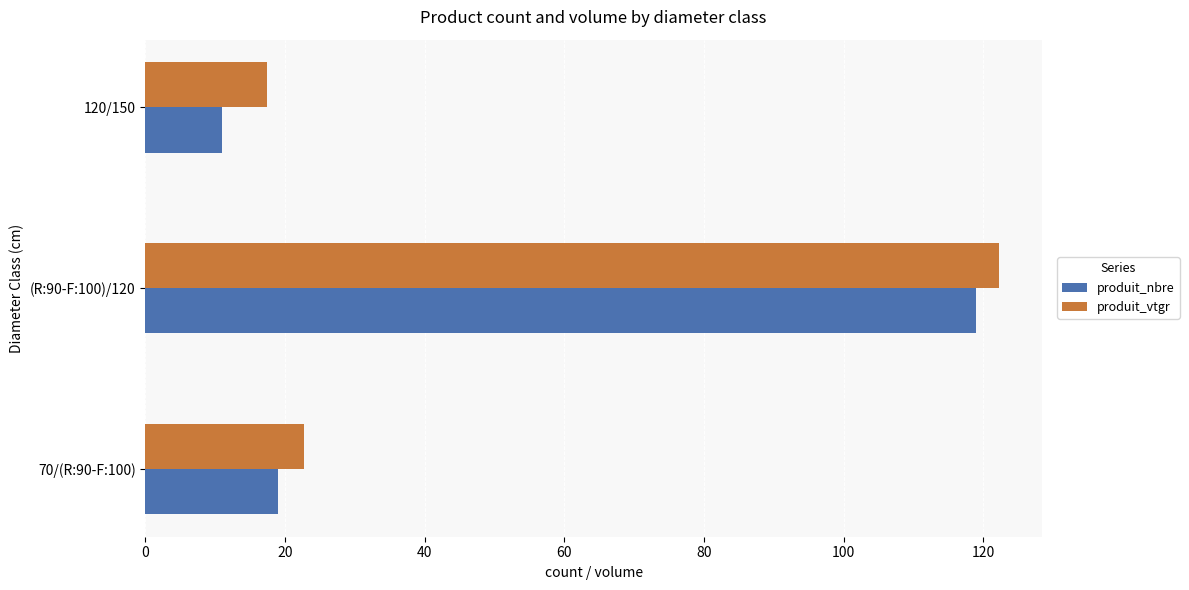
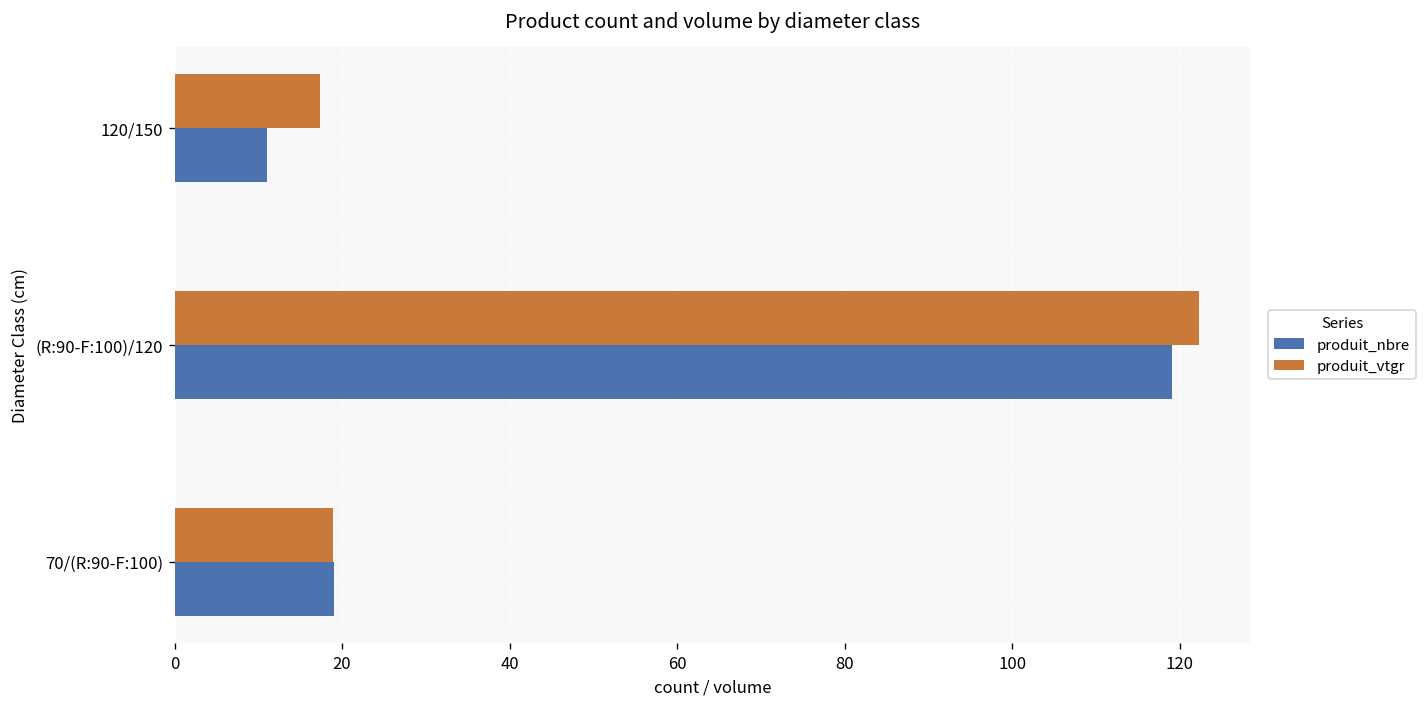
produit_vtgr, 70/(R:90-F:100): 23 -> 19
